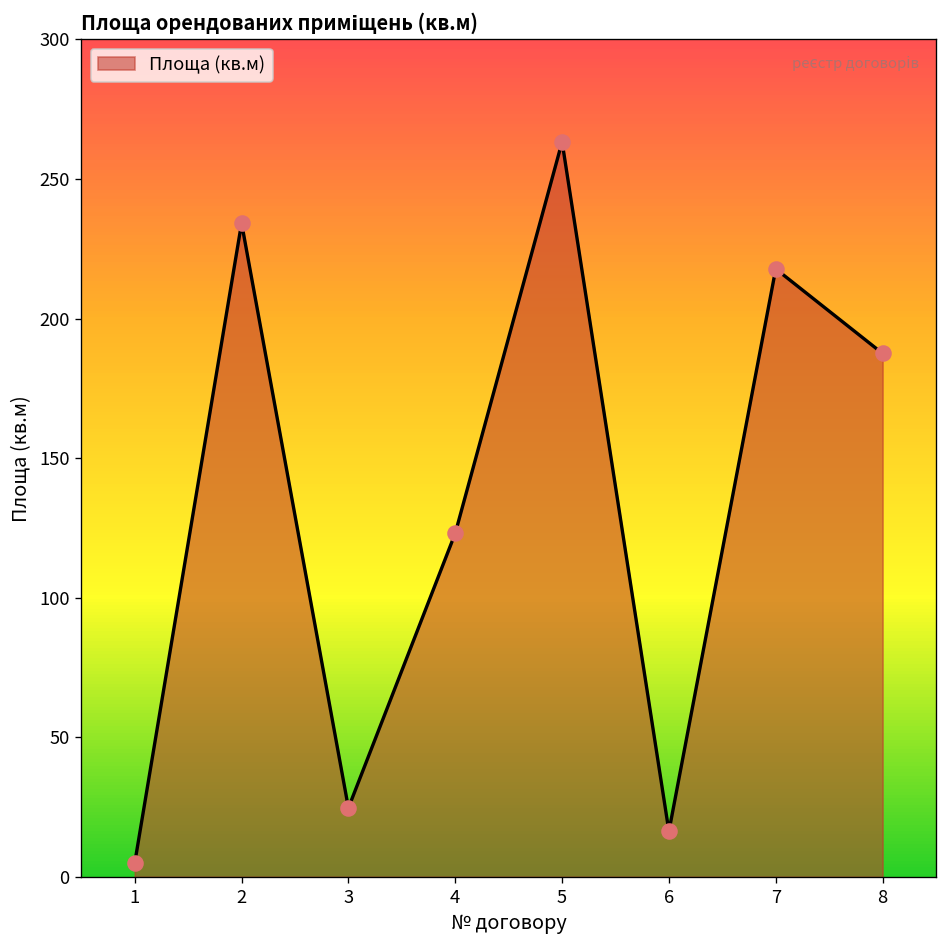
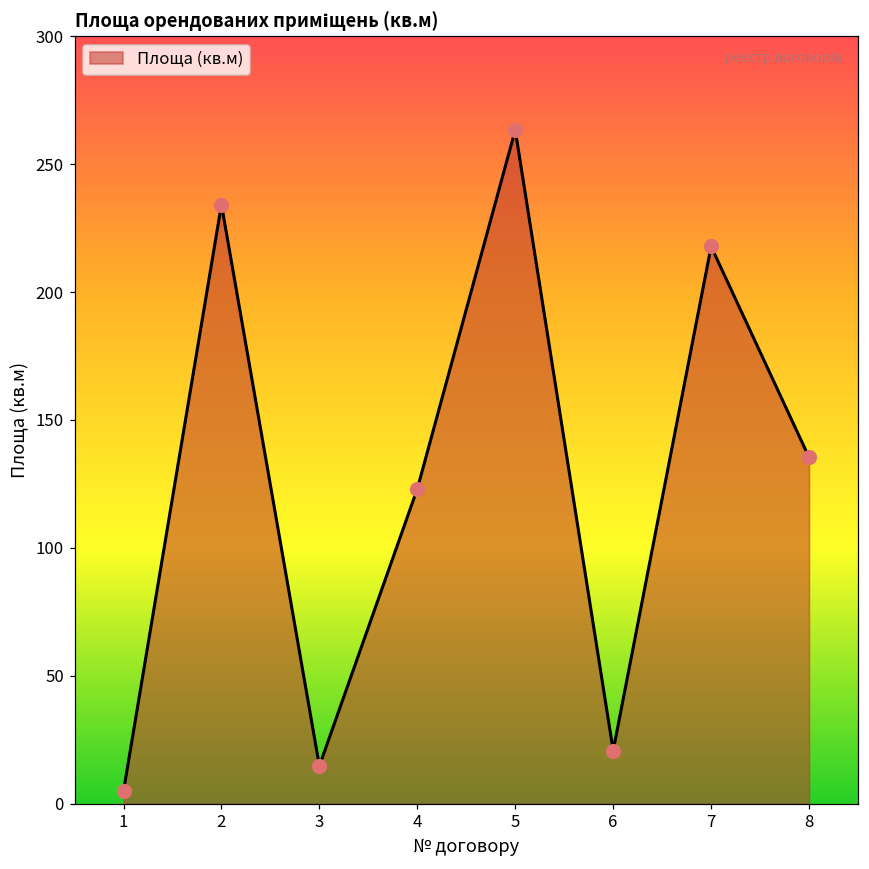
3: 25 -> 15
6: 16 -> 21
8: 188 -> 135
